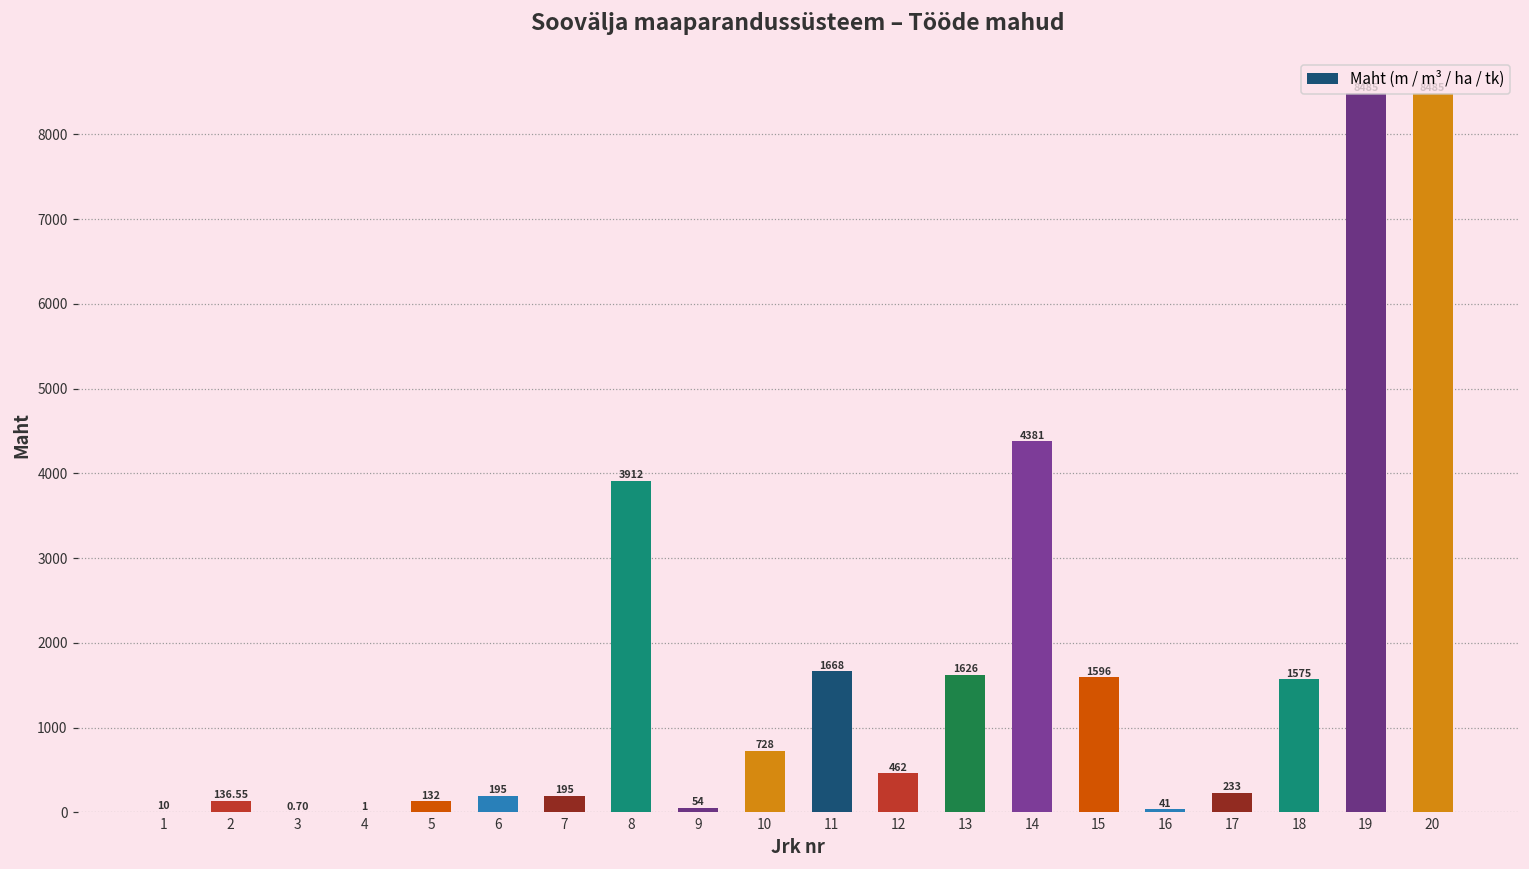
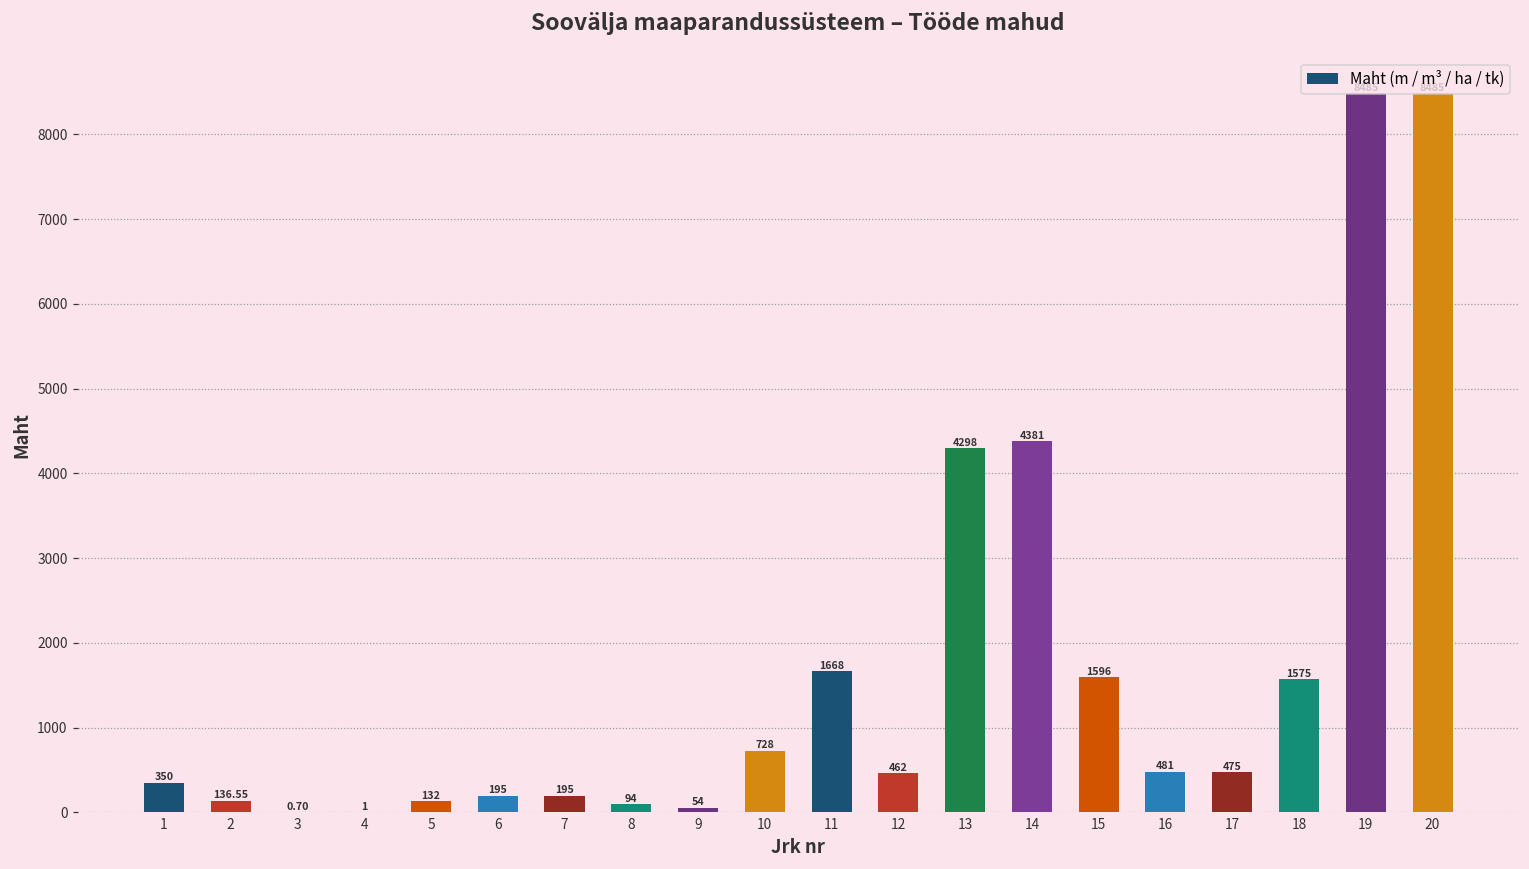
1: 10 -> 350
8: 3912 -> 94
13: 1626 -> 4298
16: 41 -> 481
17: 233 -> 475
